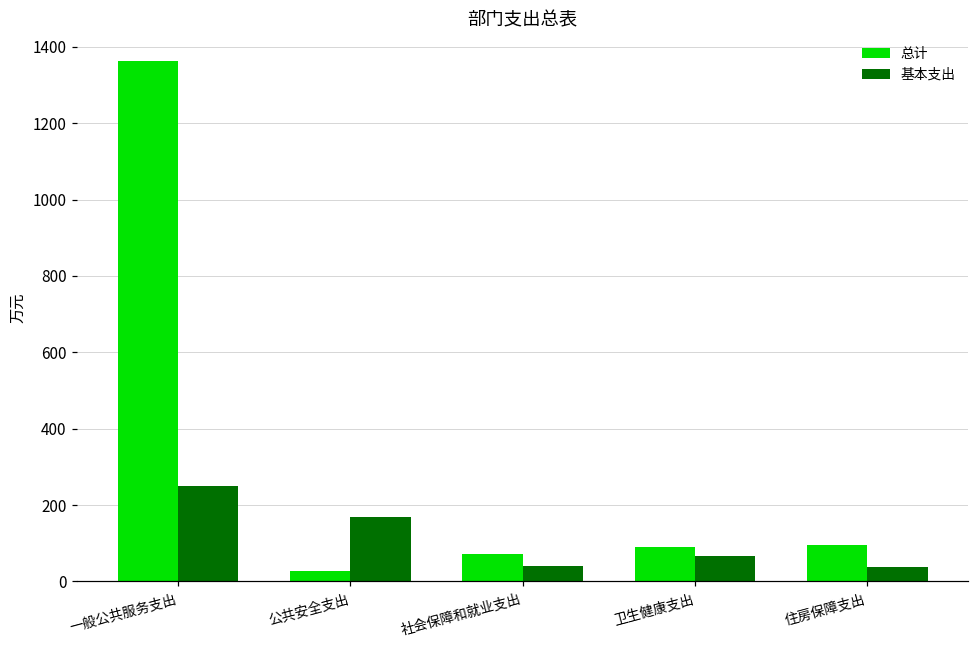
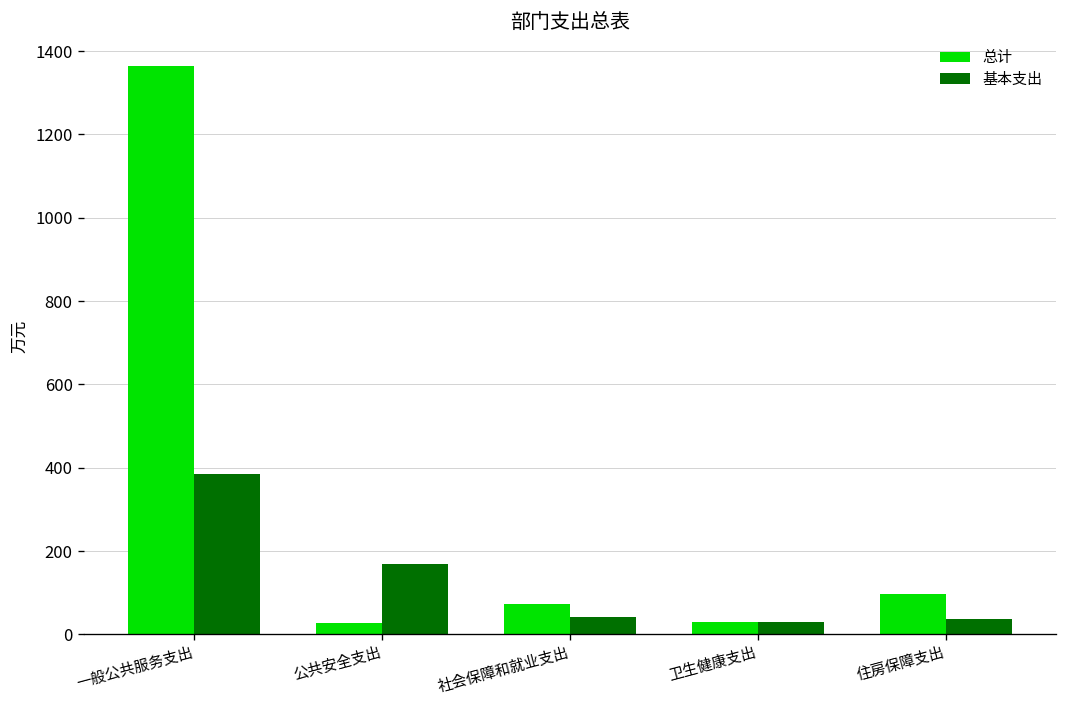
基本支出, 一般公共服务支出: 250 -> 380
总计, 卫生健康支出: 90 -> 30
基本支出, 卫生健康支出: 70 -> 30
